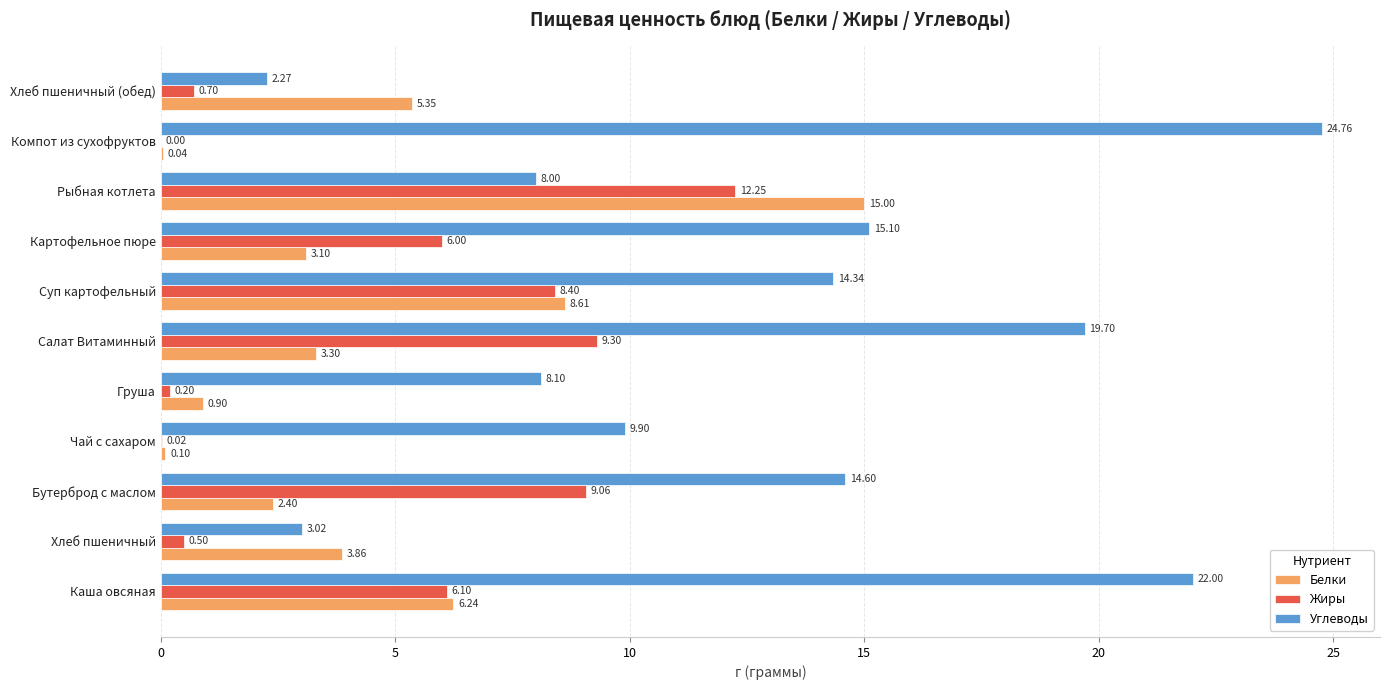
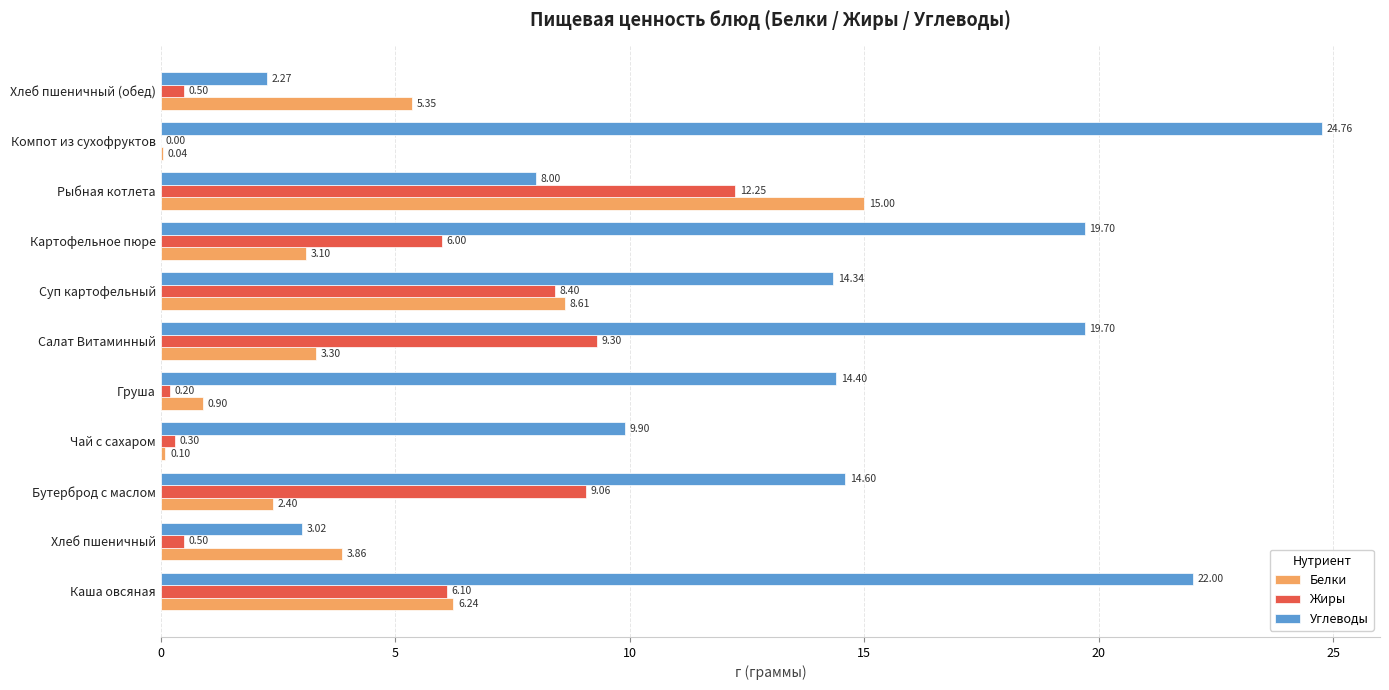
Жиры, Хлеб пшеничный (обед): 0.70 -> 0.50
Углеводы, Картофельное пюре: 15.10 -> 19.70
Углеводы, Груша: 8.10 -> 14.40
Жиры, Чай с сахаром: 0.02 -> 0.30
